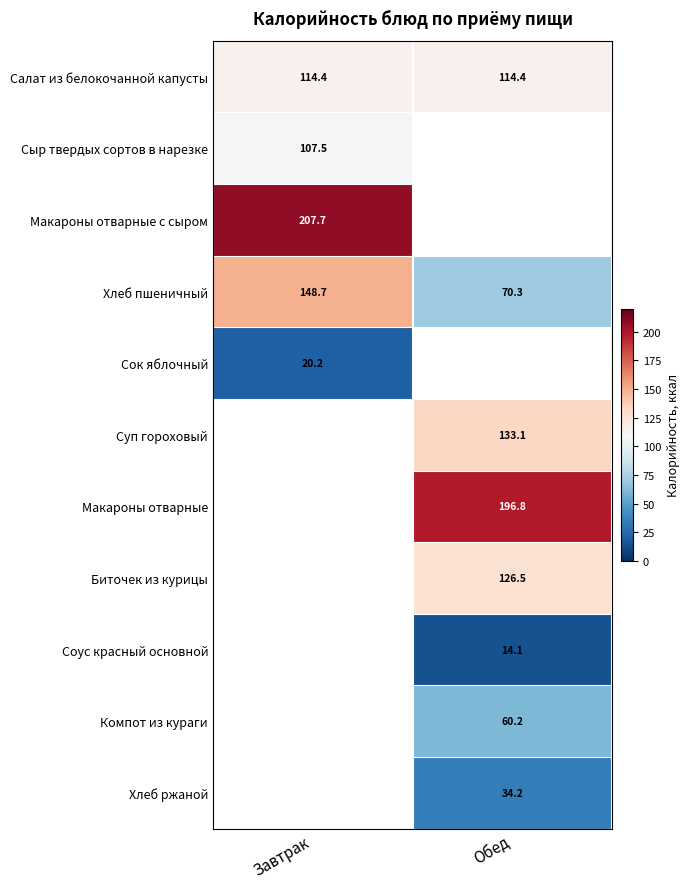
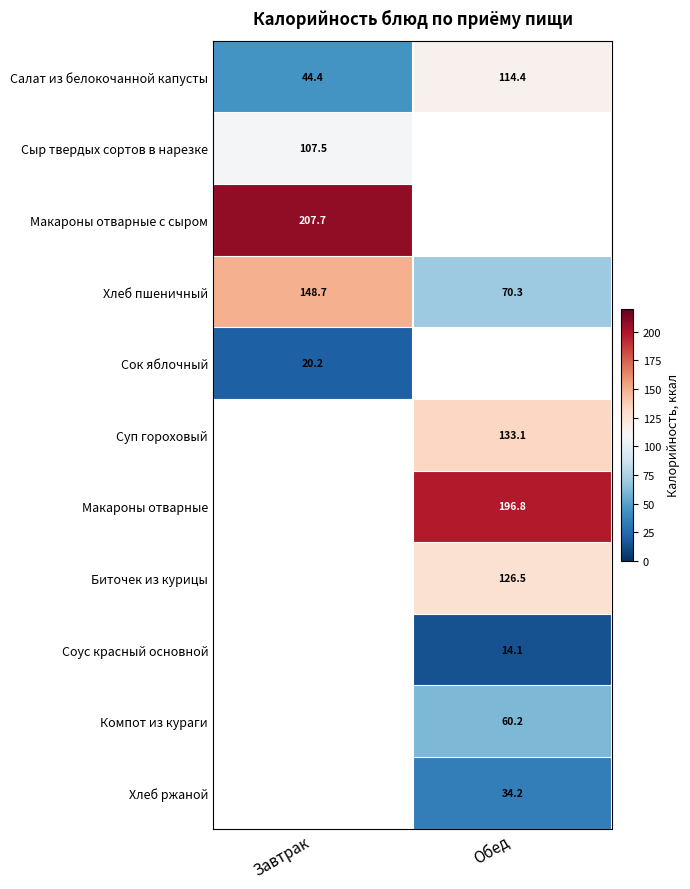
Салат из белокочанной капусты, Завтрак: 114.4 -> 44.4
